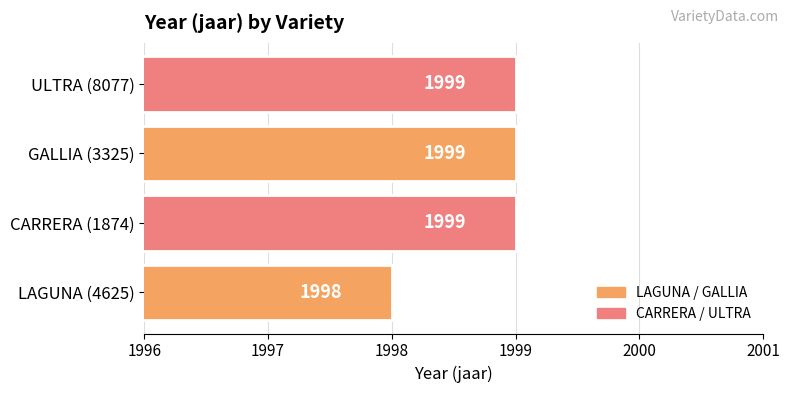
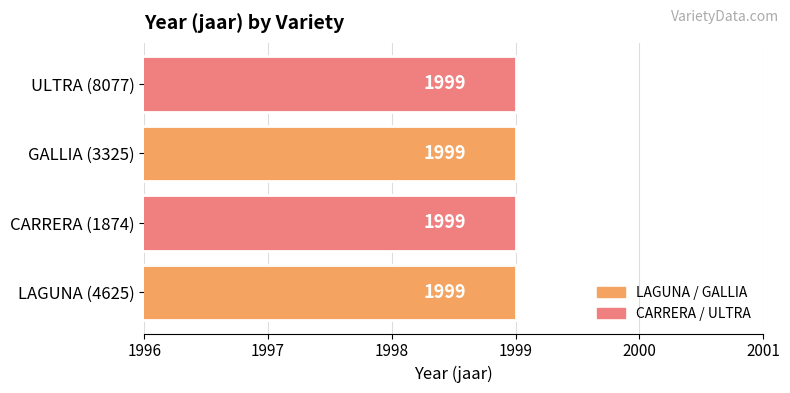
LAGUNA (4625): 1998 -> 1999
